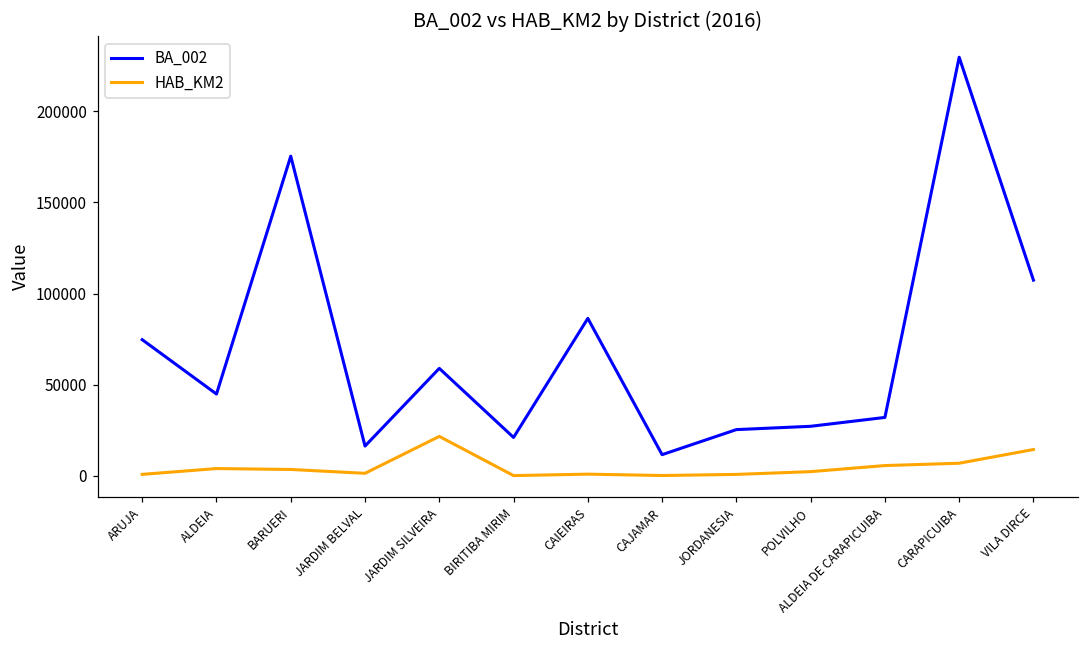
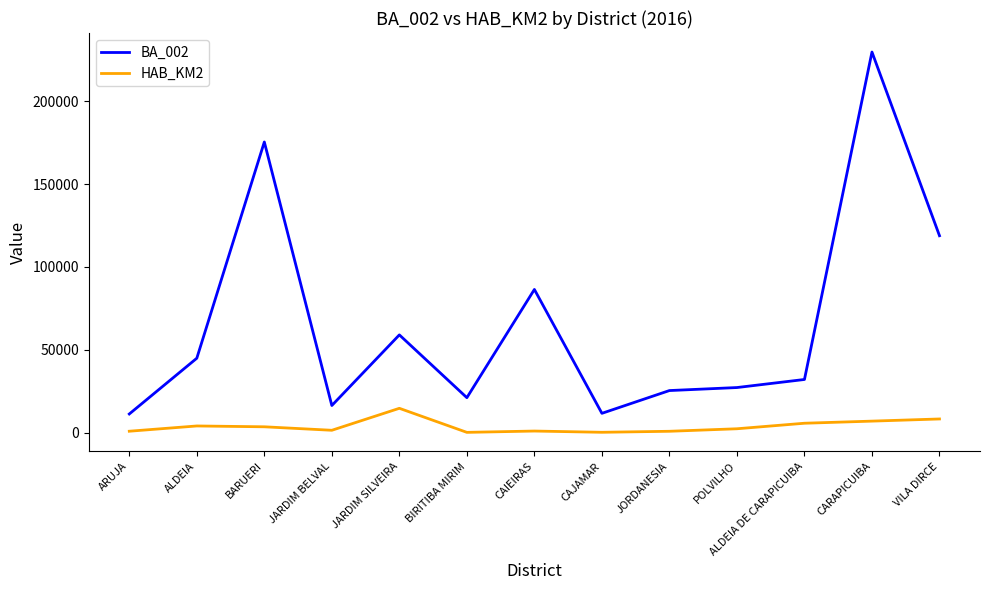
BA_002, ARUJA: 75000 -> 11000
HAB_KM2, JARDIM SILVEIRA: 22000 -> 15000
BA_002, VILA DIRCE: 107000 -> 119000
HAB_KM2, VILA DIRCE: 14000 -> 8000
